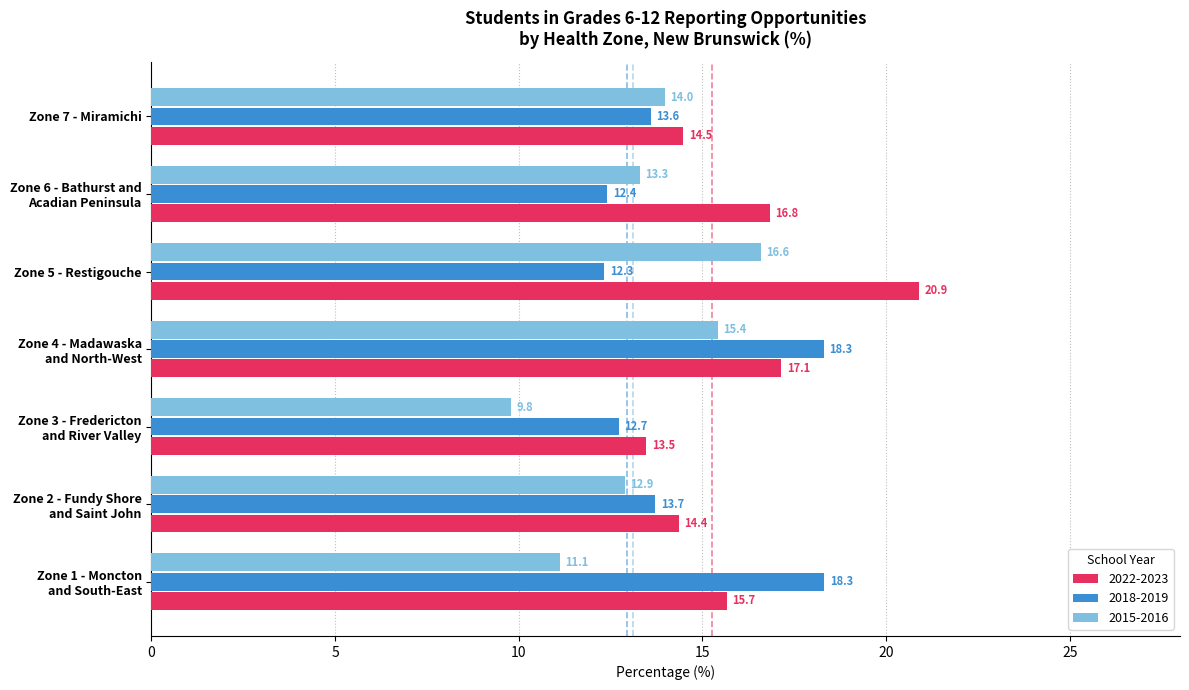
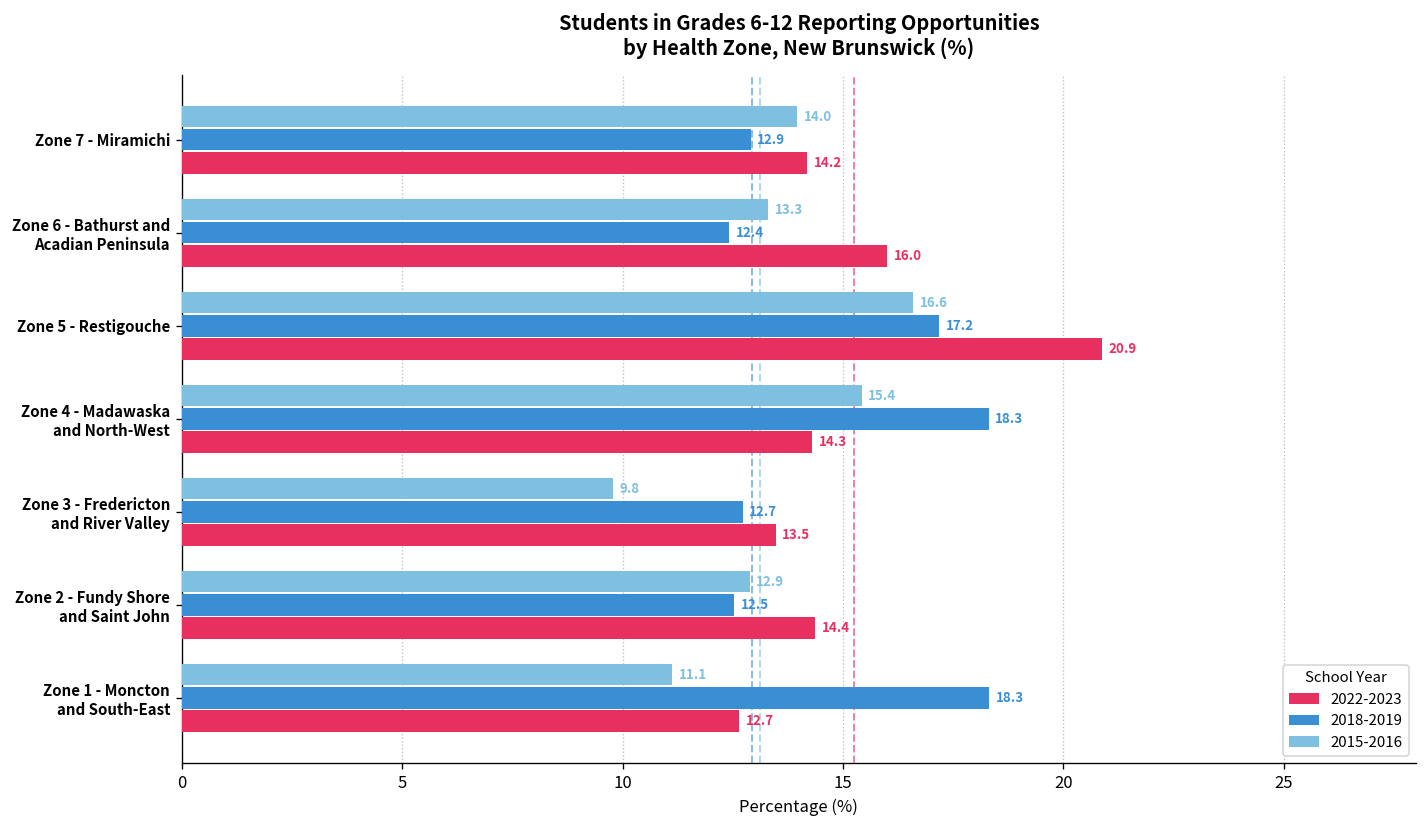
2018-2019, Zone 7 - Miramichi: 13.6 -> 12.9
2022-2023, Zone 7 - Miramichi: 14.5 -> 14.2
2022-2023, Zone 6 - Bathurst and Acadian Peninsula: 16.8 -> 16.0
2018-2019, Zone 5 - Restigouche: 12.3 -> 17.2
2022-2023, Zone 4 - Madawaska and North-West: 17.1 -> 14.3
2018-2019, Zone 2 - Fundy Shore and Saint John: 13.7 -> 12.5
2022-2023, Zone 1 - Moncton and South-East: 15.7 -> 12.7
